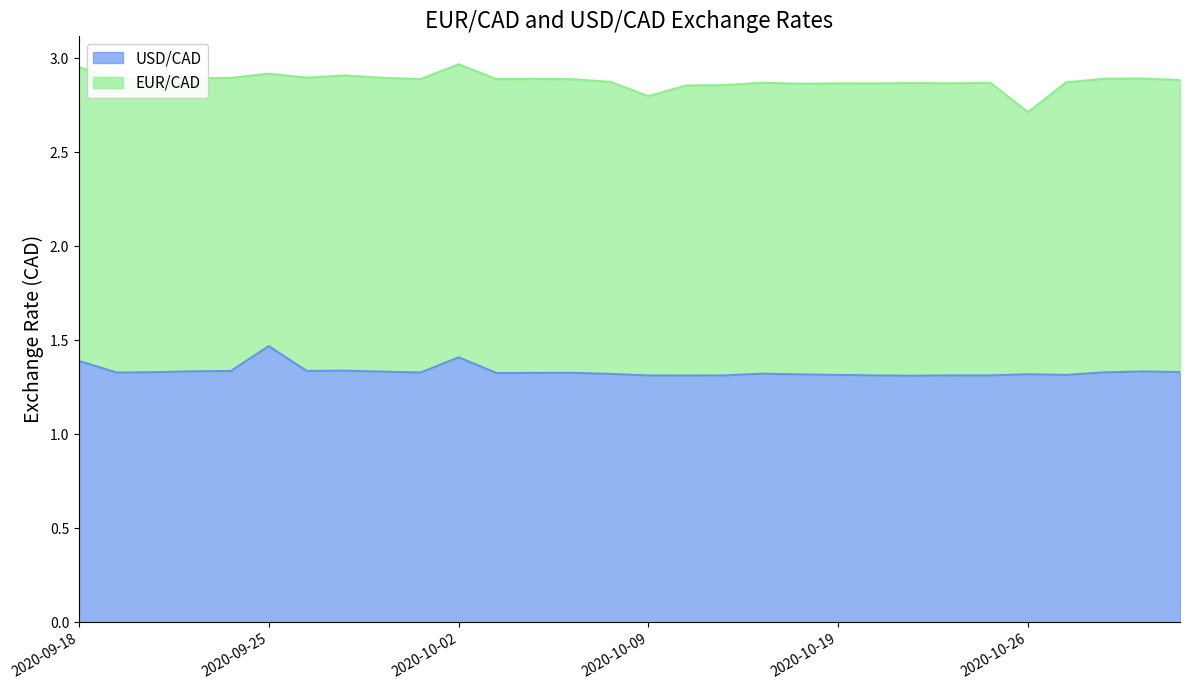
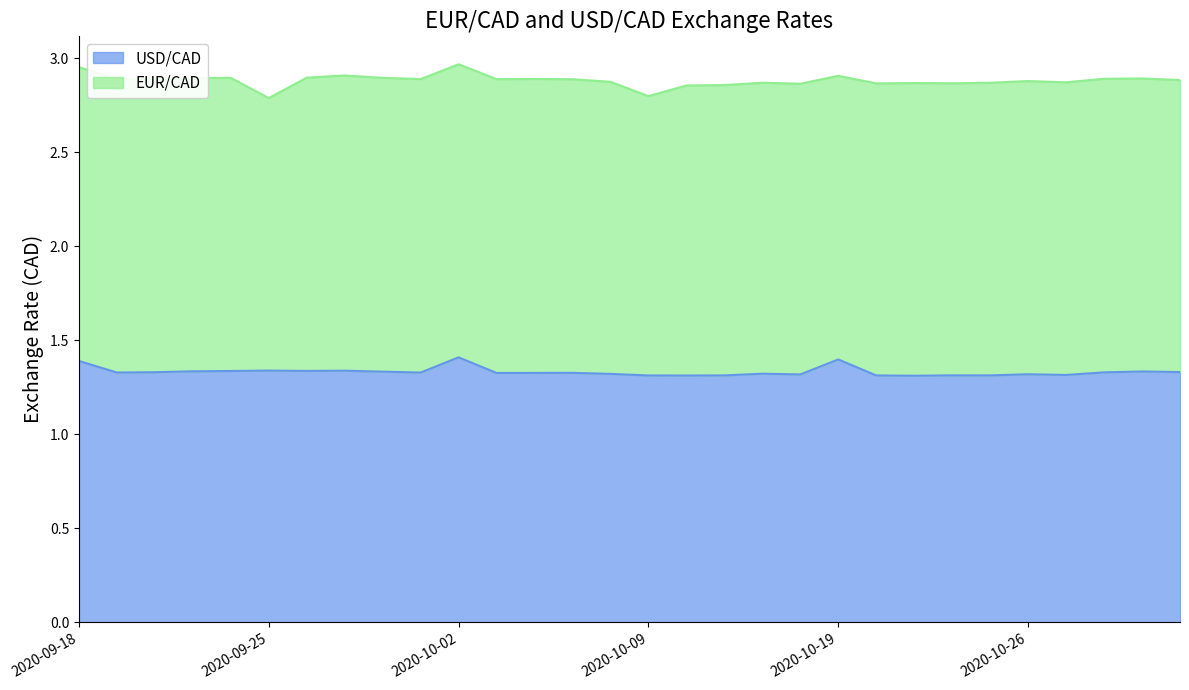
USD/CAD, 2020-09-25: 1.47 -> 1.34
USD/CAD, 2020-10-19: 1.32 -> 1.40
EUR/CAD, 2020-10-19: 1.55 -> 1.51
EUR/CAD, 2020-10-26: 1.39 -> 1.56
